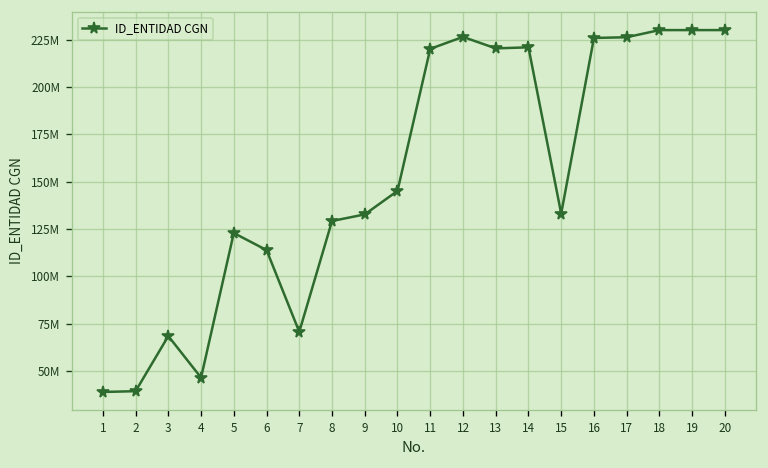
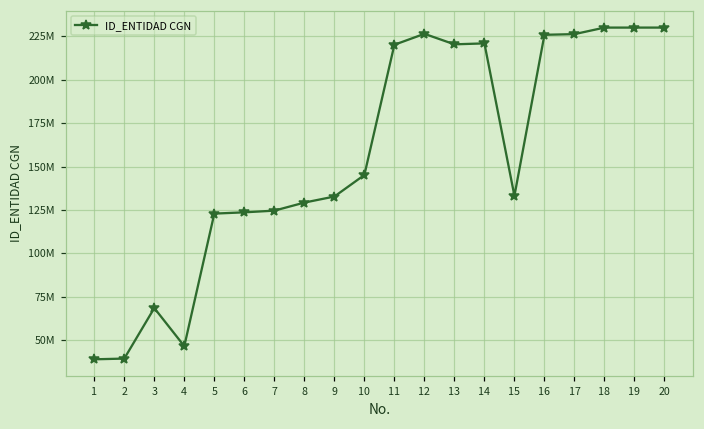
6: 114000000 -> 124000000
7: 71000000 -> 125000000
